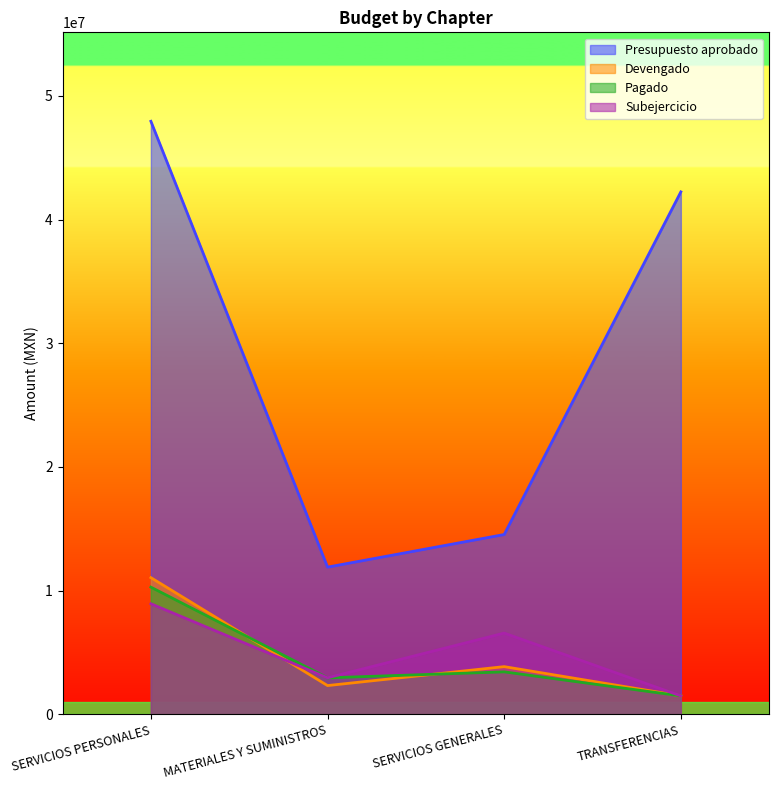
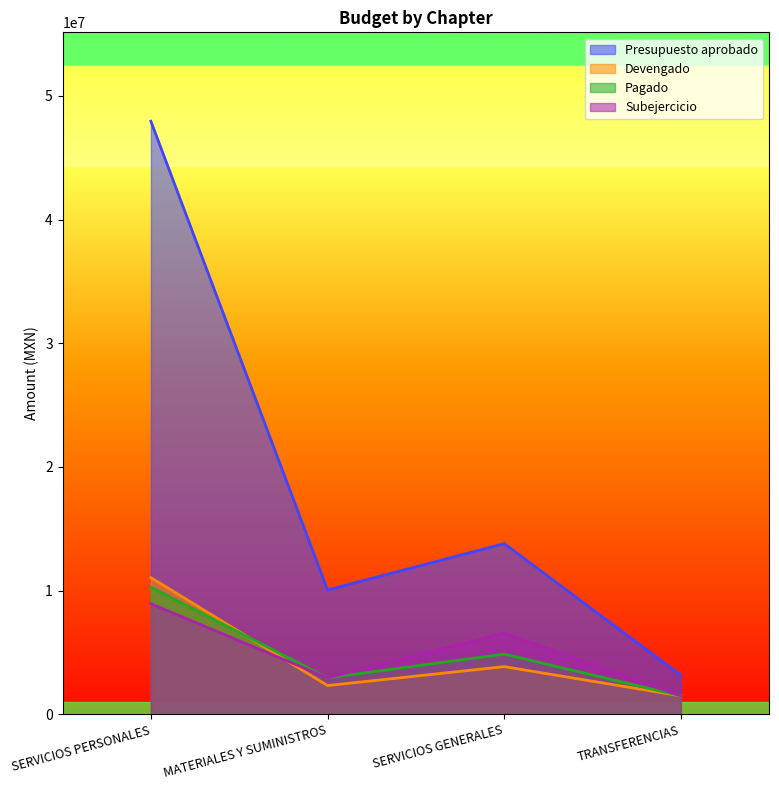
Presupuesto aprobado, MATERIALES Y SUMINISTROS: 11900000 -> 10100000
Presupuesto aprobado, SERVICIOS GENERALES: 14500000 -> 13800000
Pagado, SERVICIOS GENERALES: 3400000 -> 4900000
Presupuesto aprobado, TRANSFERENCIAS: 42200000 -> 3200000
